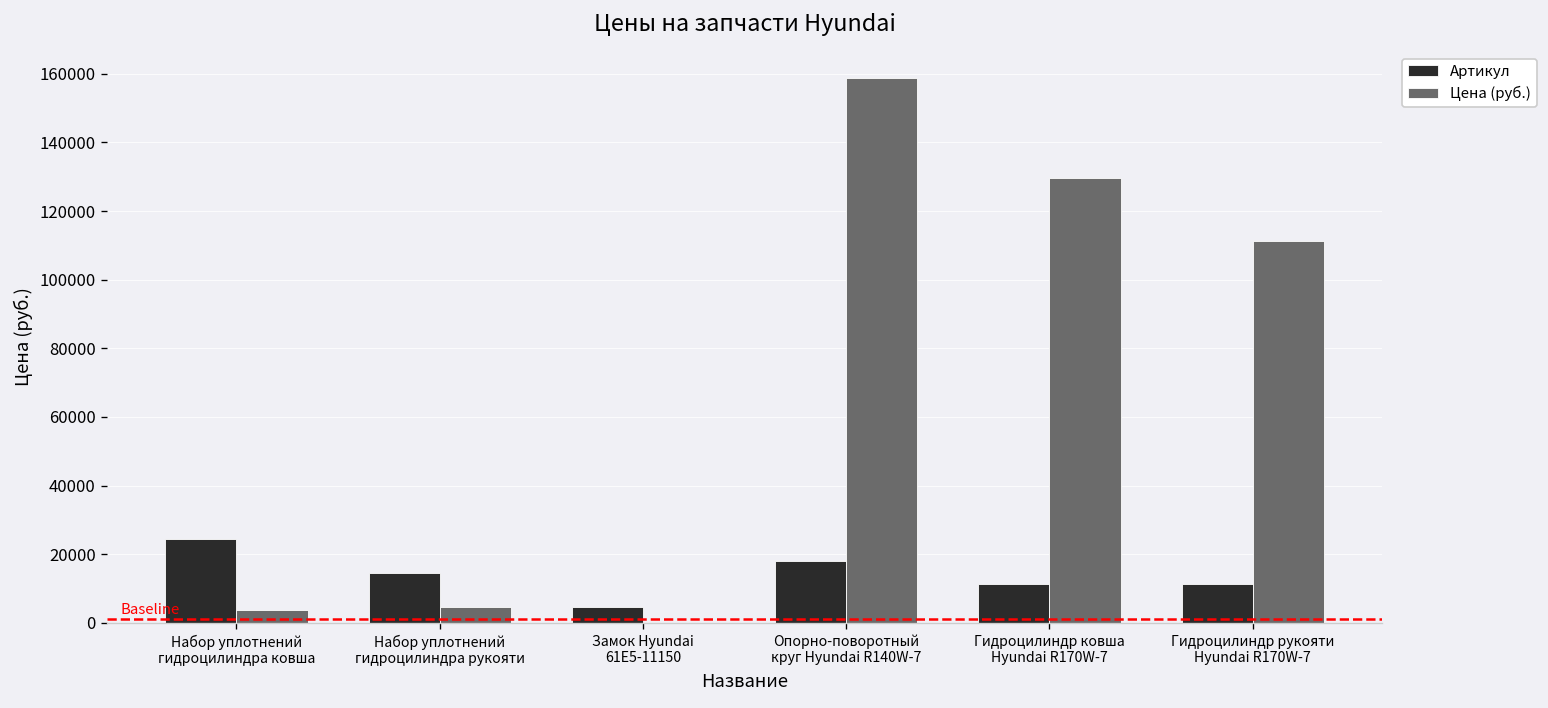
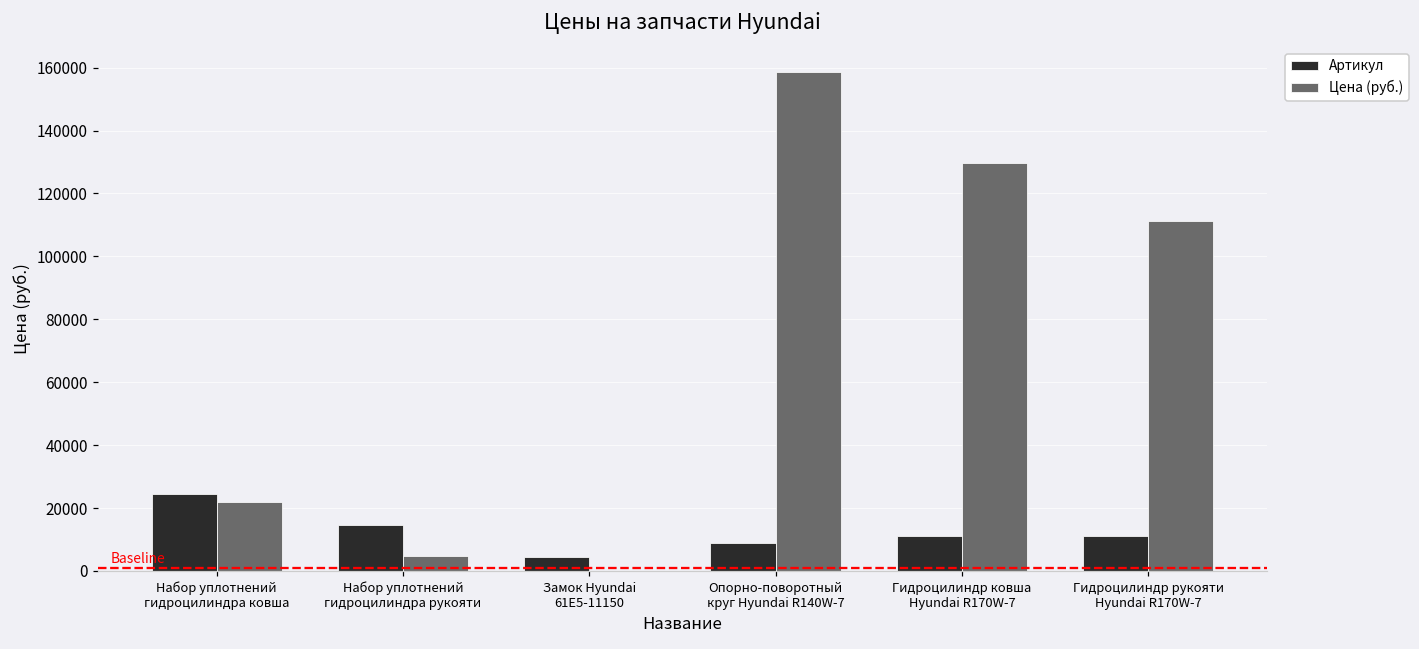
Цена (руб.), Набор уплотнений гидроцилиндра ковша: 4000 -> 22000
Артикул, Опорно-поворотный круг Hyundai R140W-7: 18000 -> 9000
